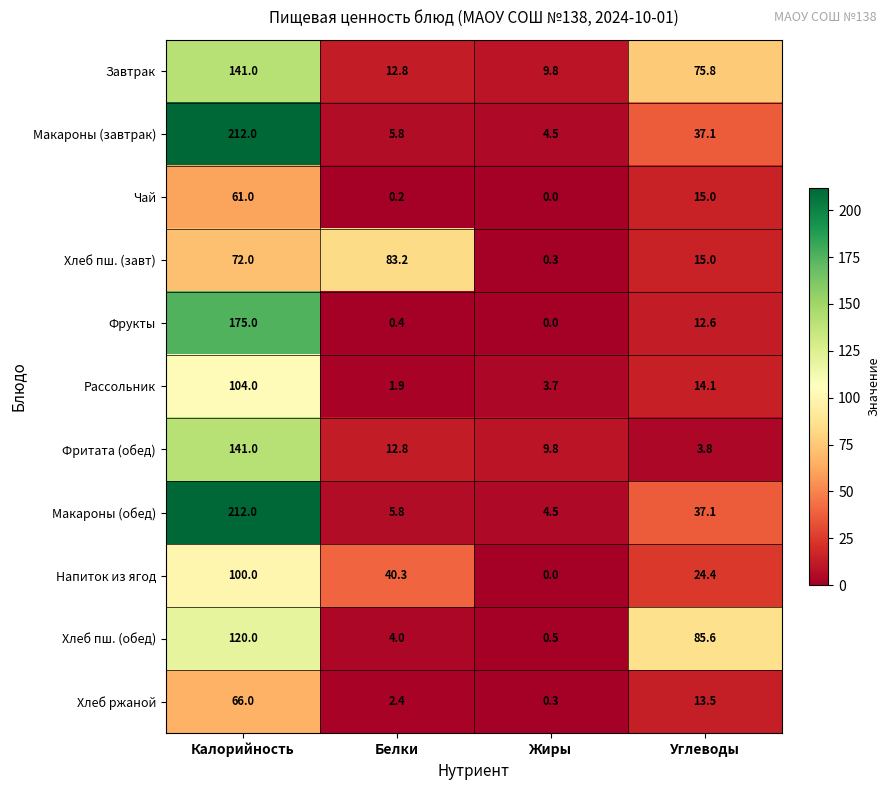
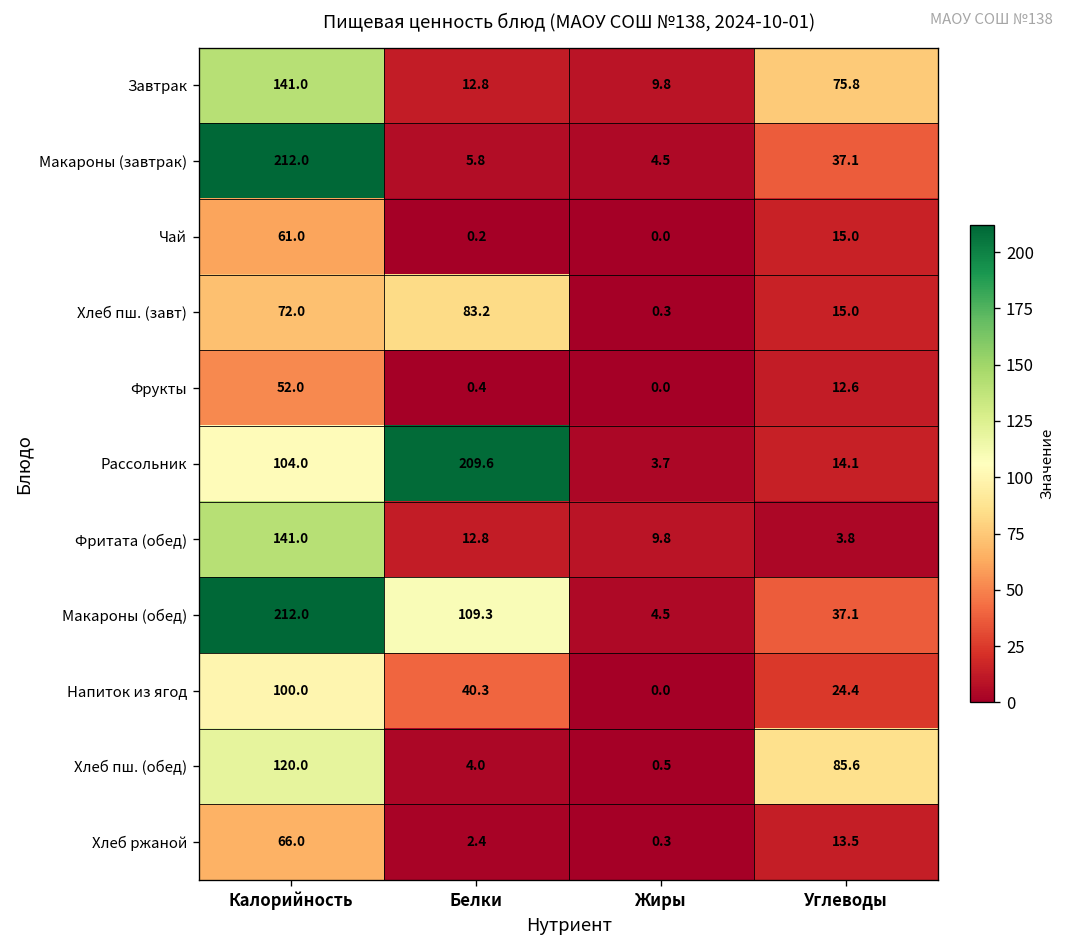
Фрукты, Калорийность: 175.0 -> 52.0
Рассольник, Белки: 1.9 -> 209.6
Макароны (обед), Белки: 5.8 -> 109.3
